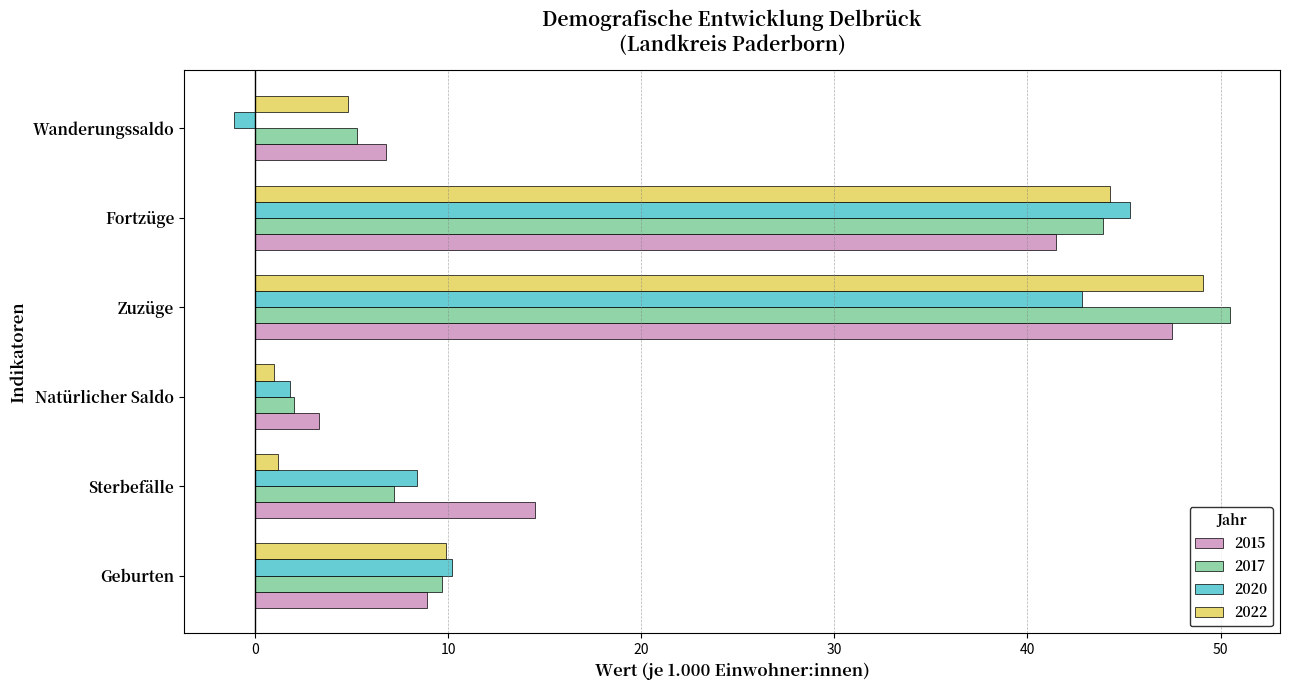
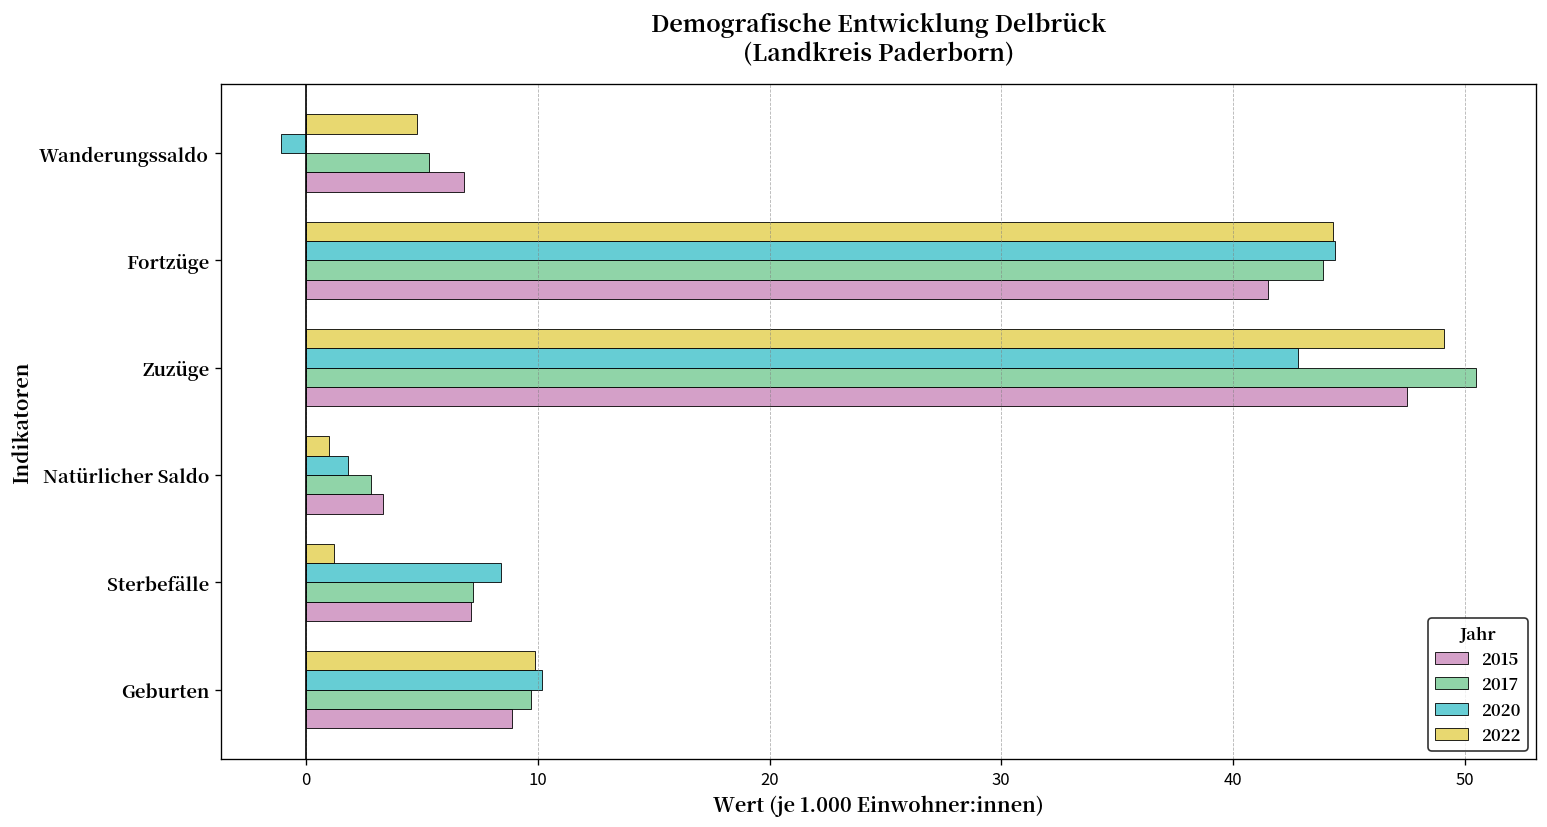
2020, Fortzüge: 45.3 -> 44.4
2017, Natürlicher Saldo: 2.0 -> 2.8
2015, Sterbefälle: 14.5 -> 7.1
